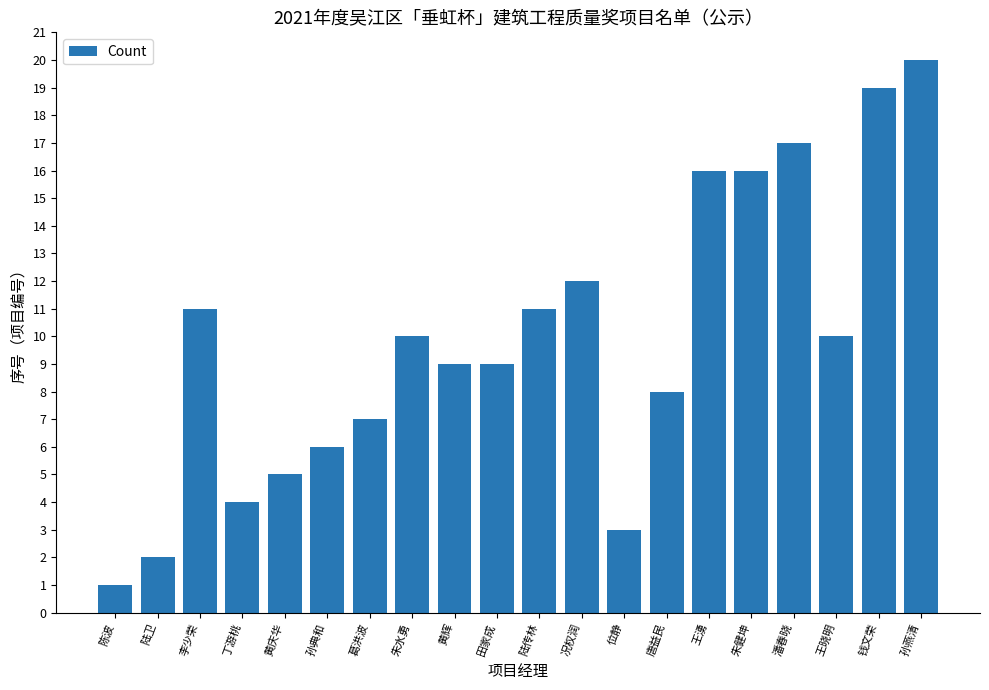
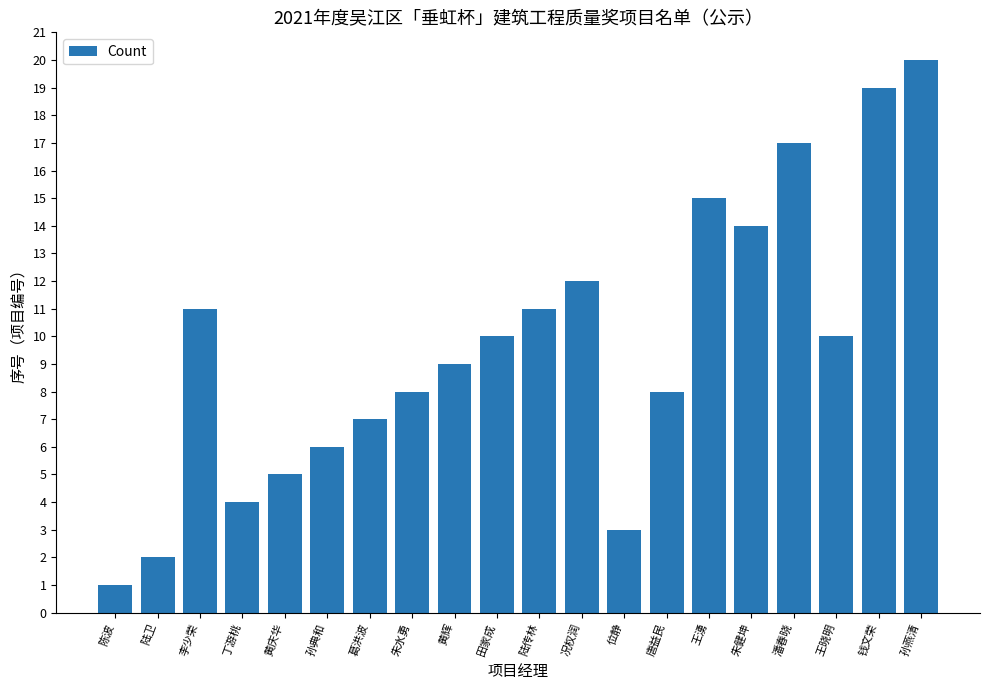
朱水勇: 10 -> 8
田家成: 9 -> 10
王湧: 16 -> 15
朱健坤: 16 -> 14
